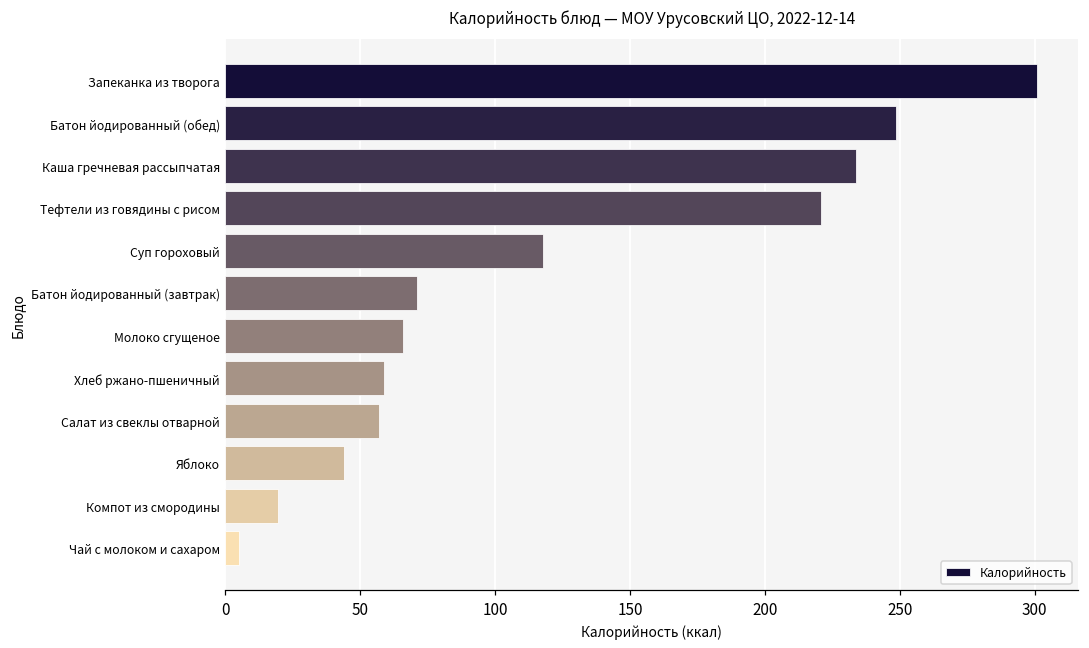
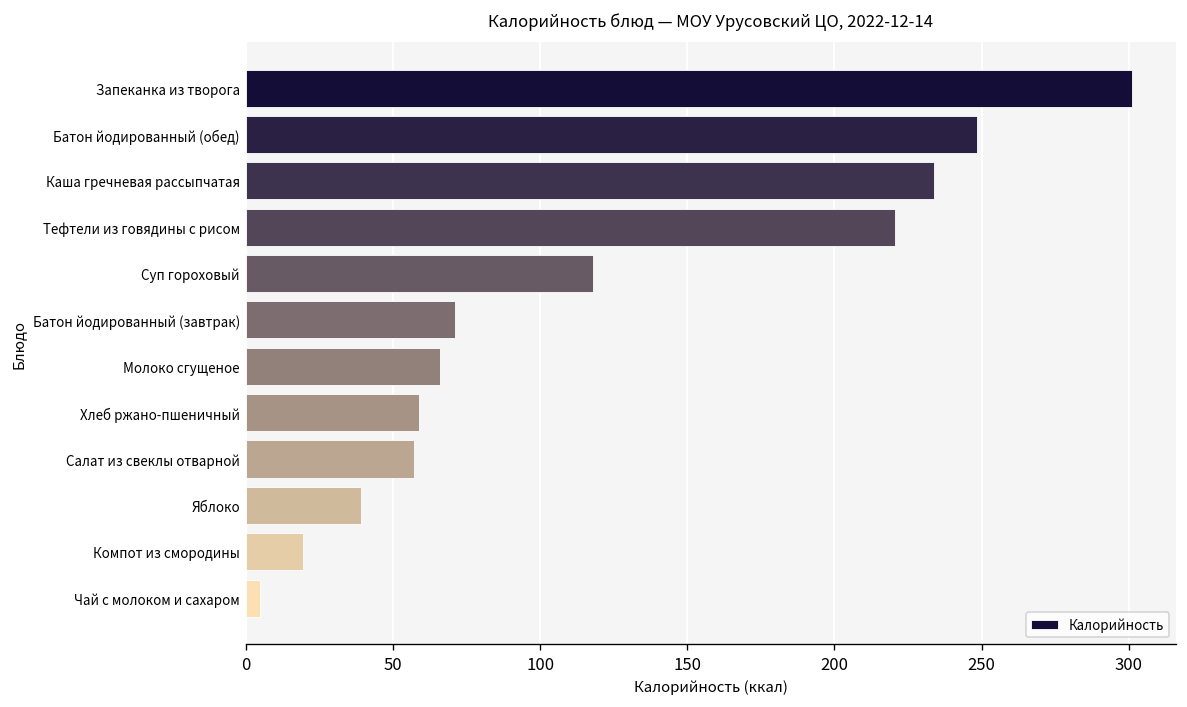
Яблоко: 44 -> 39
